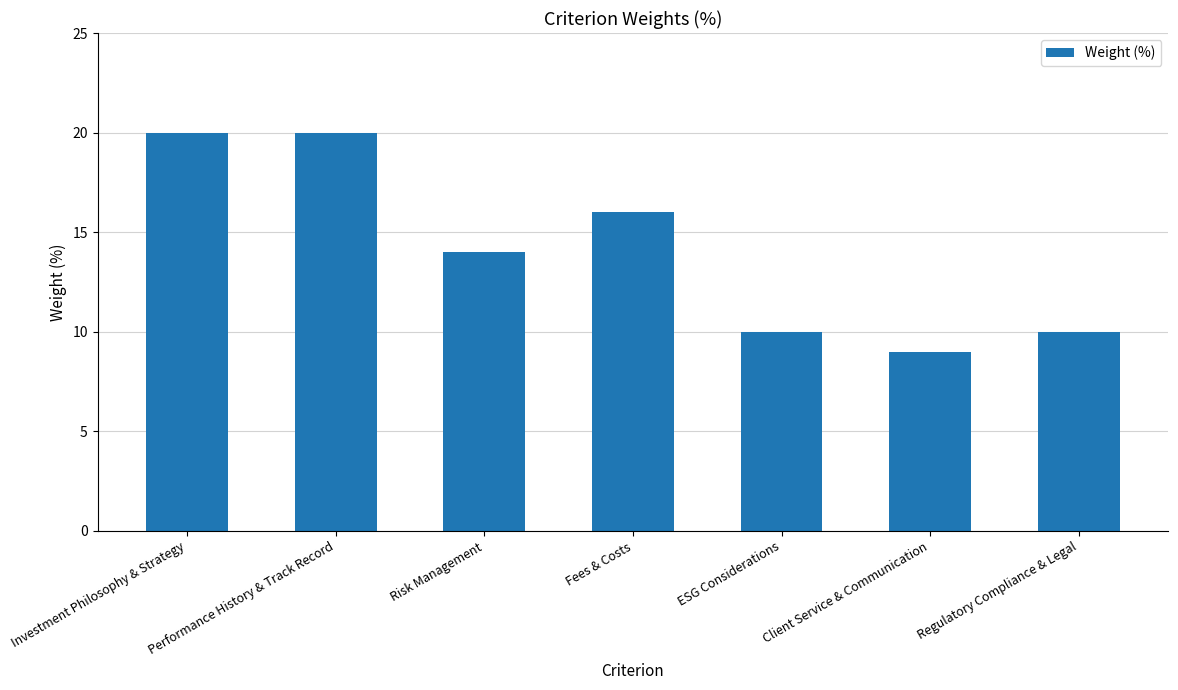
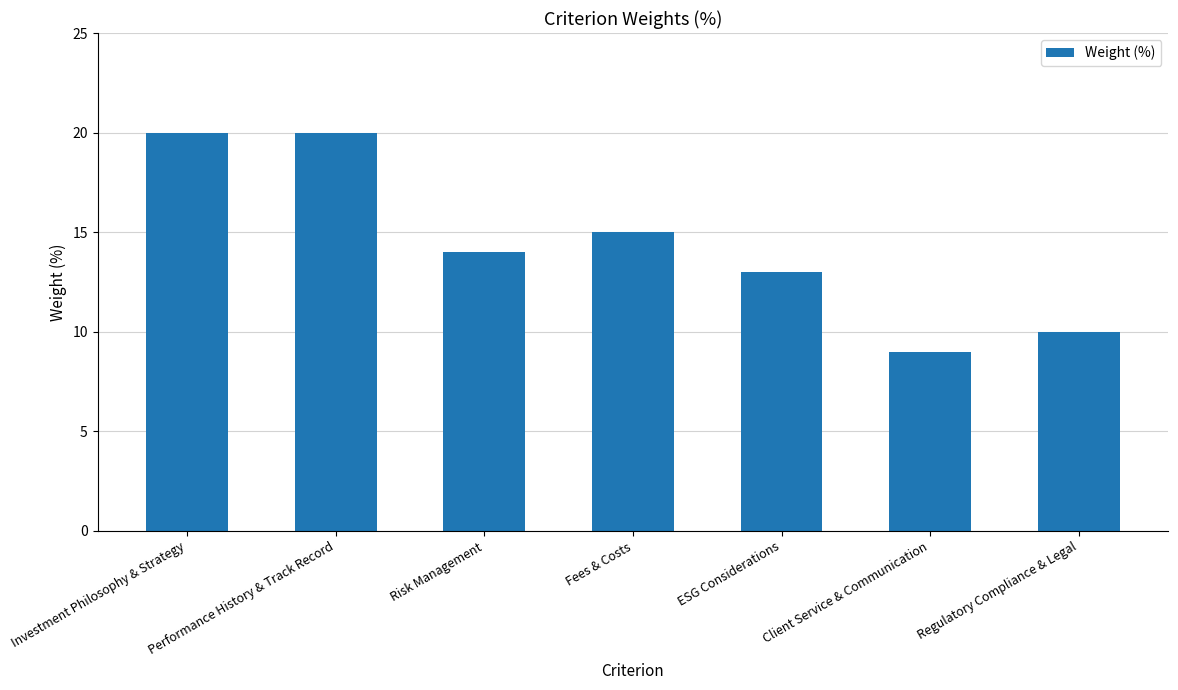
Fees & Costs: 16 -> 15
ESG Considerations: 10 -> 13
